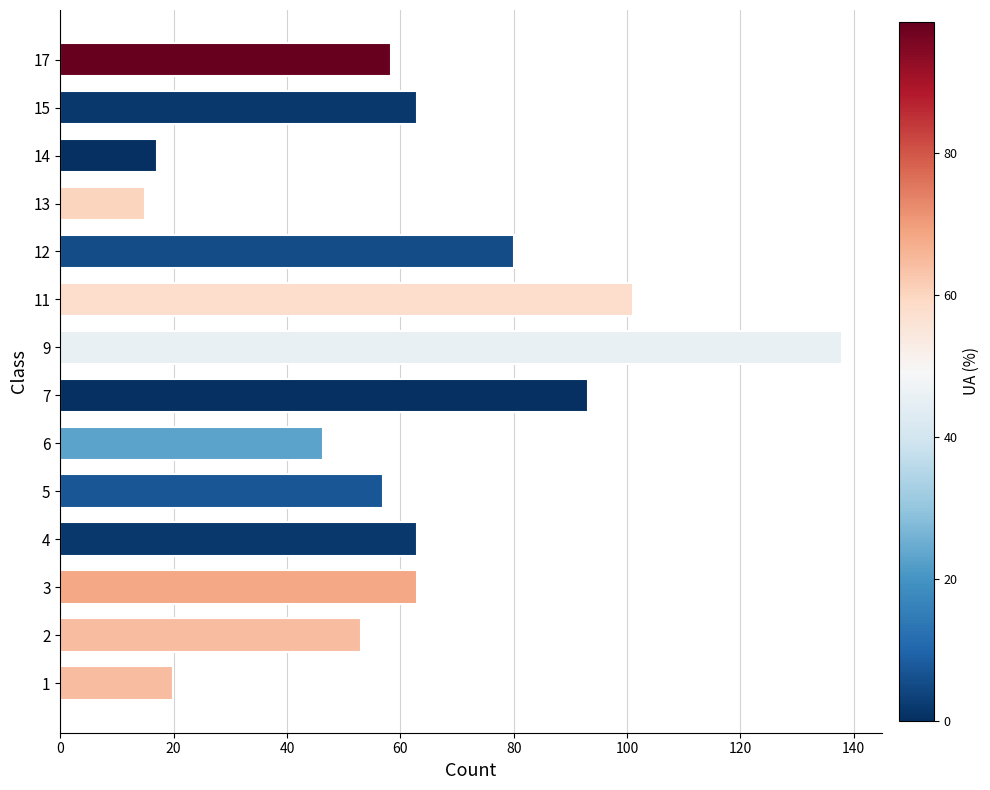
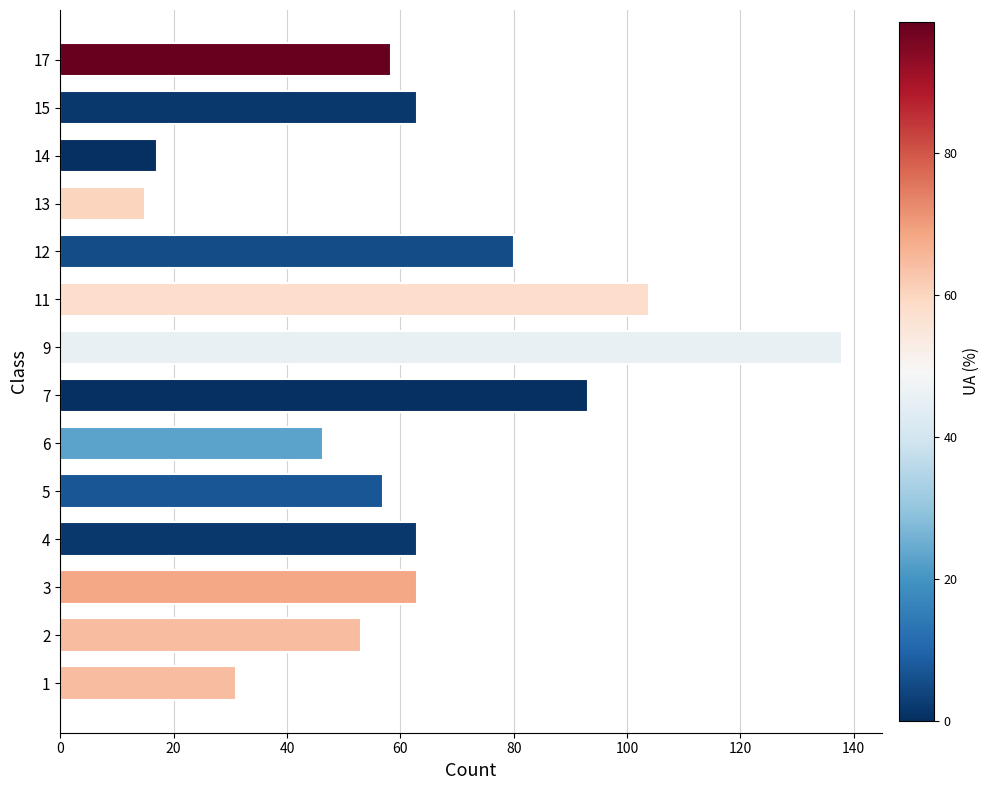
11: 101 -> 104
1: 20 -> 31
